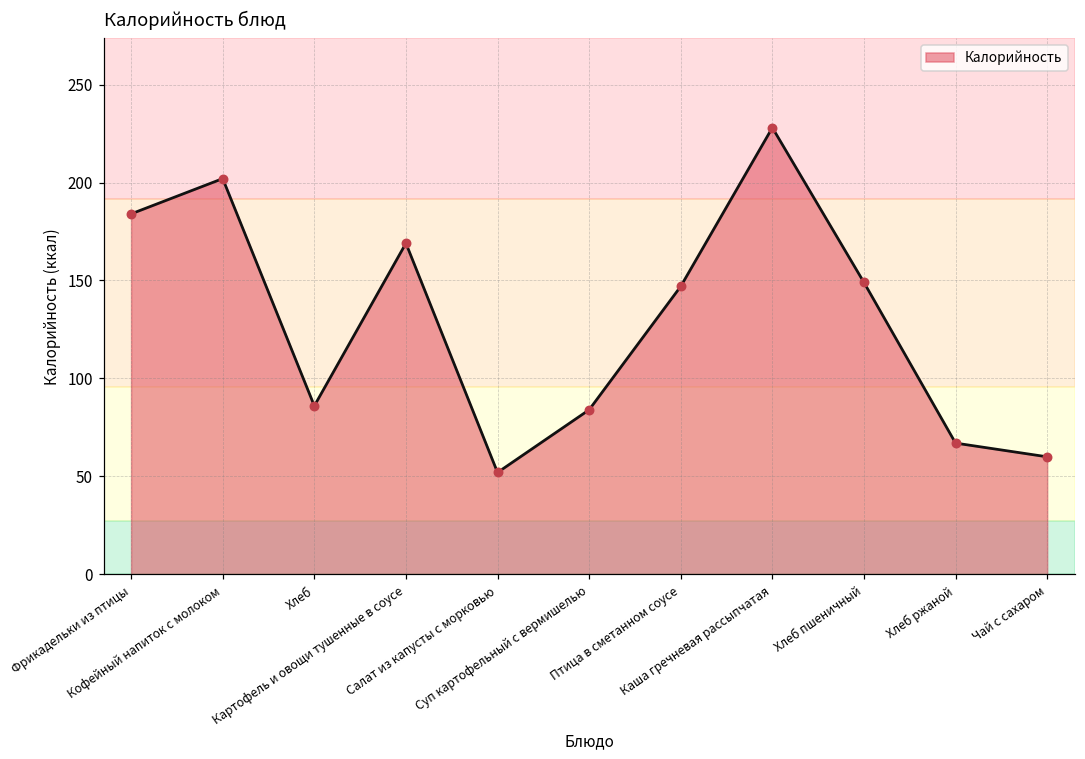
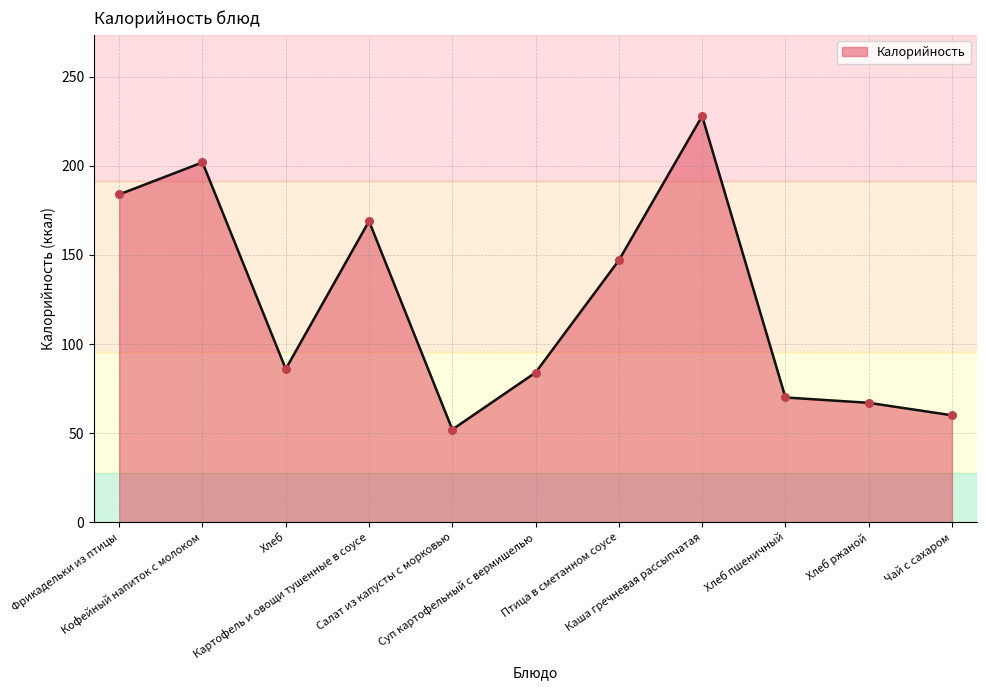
Хлеб пшеничный: 149 -> 70
